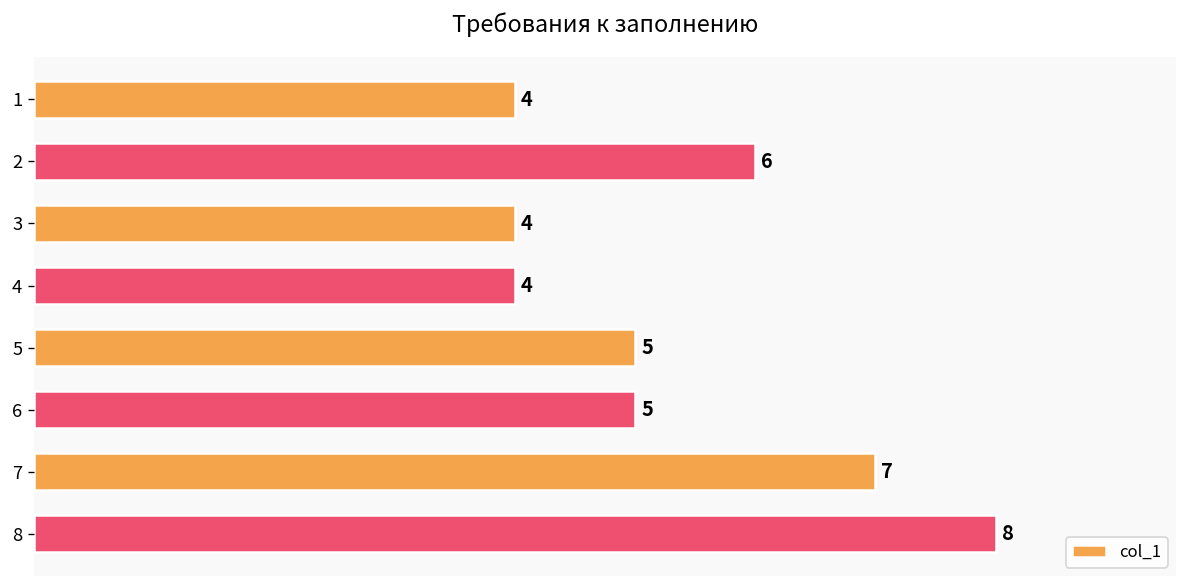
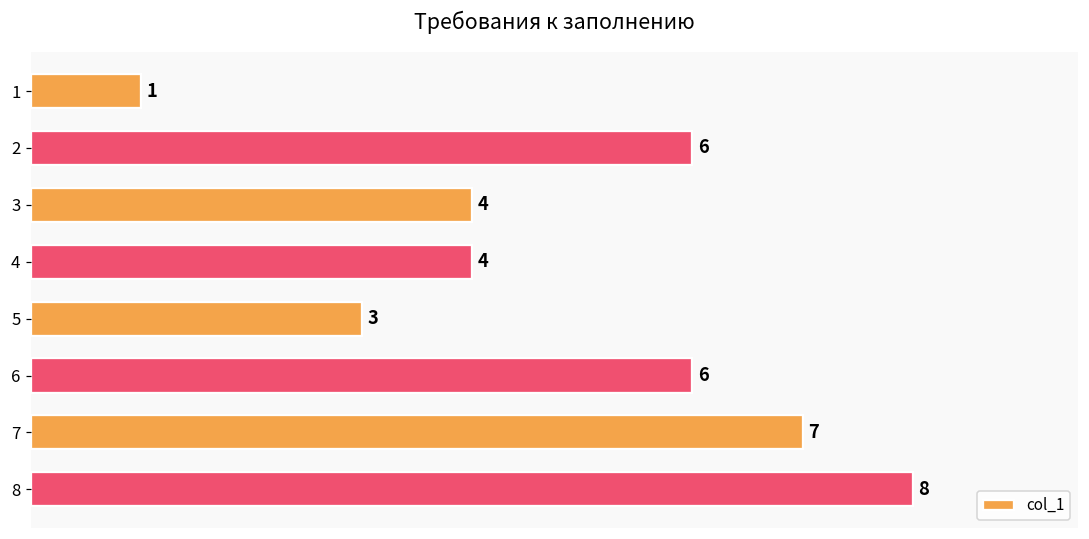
1: 4 -> 1
5: 5 -> 3
6: 5 -> 6
